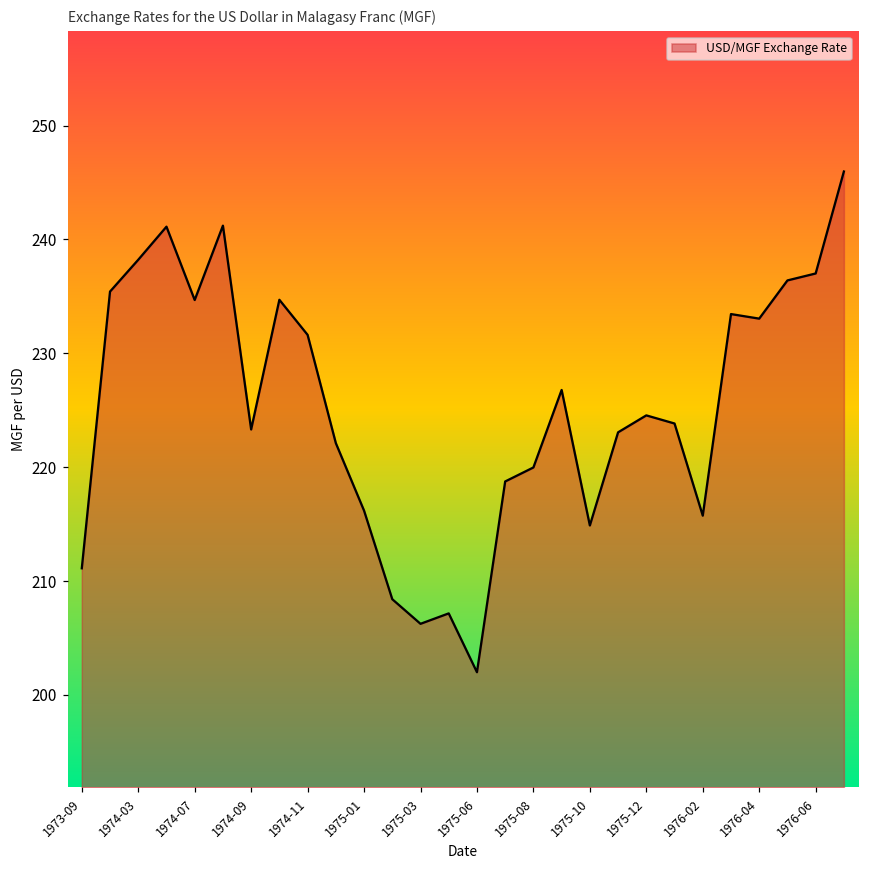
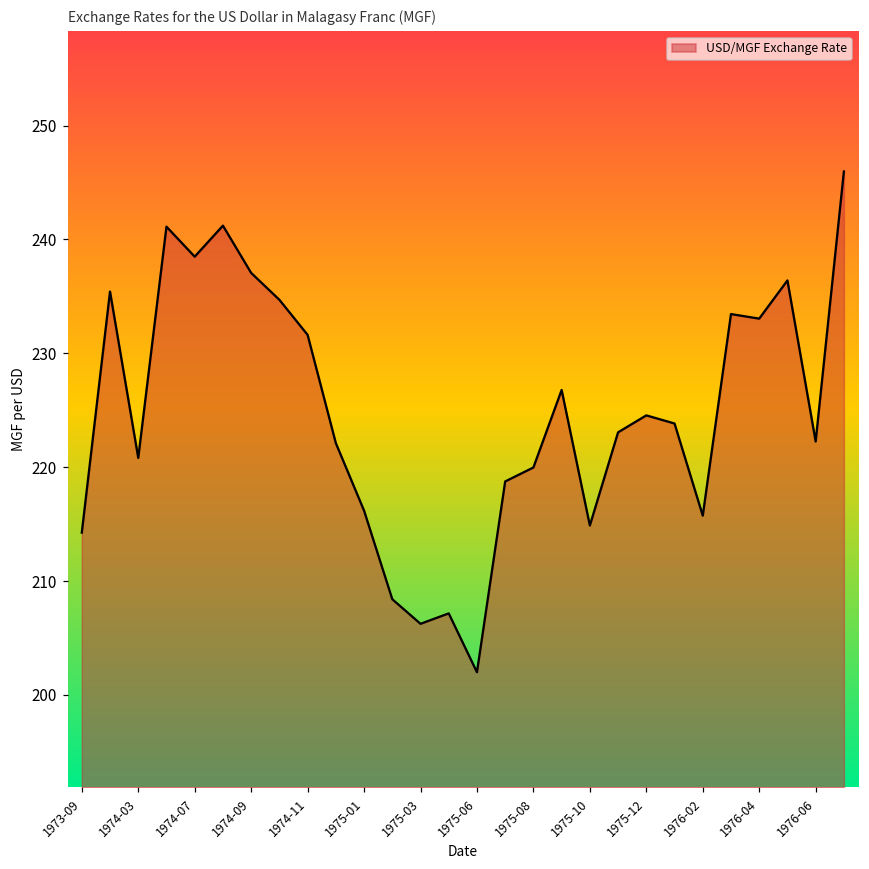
1973-09: 211.1 -> 214.3
1974-03: 238.2 -> 220.8
1974-07: 234.7 -> 238.5
1974-09: 223.3 -> 237.1
1976-06: 237.0 -> 222.3
